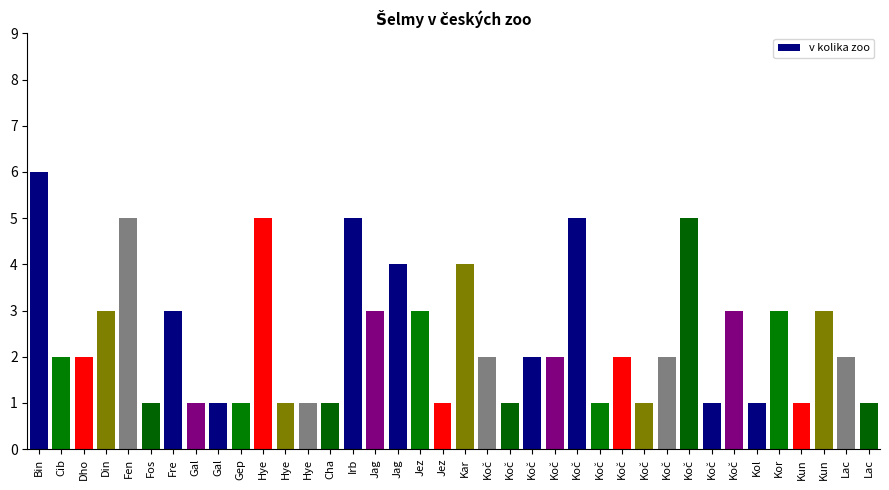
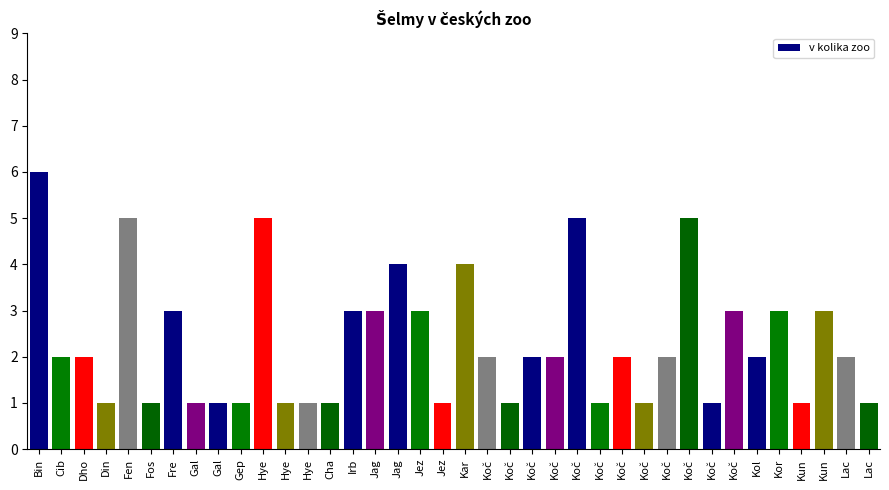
Din: 3 -> 1
Irb: 5 -> 3
Kol: 1 -> 2
